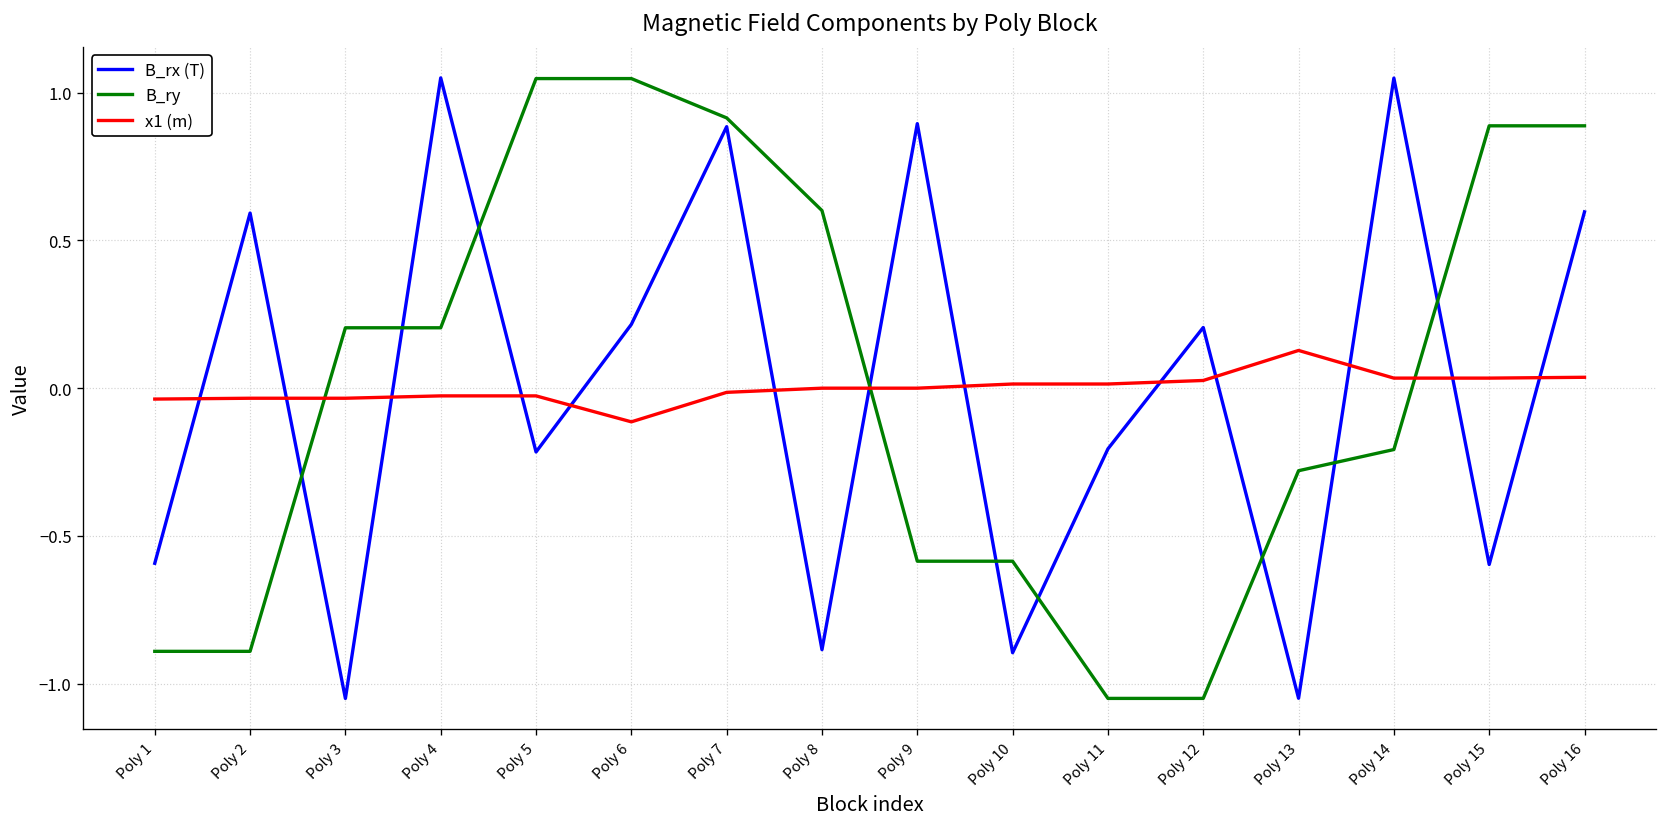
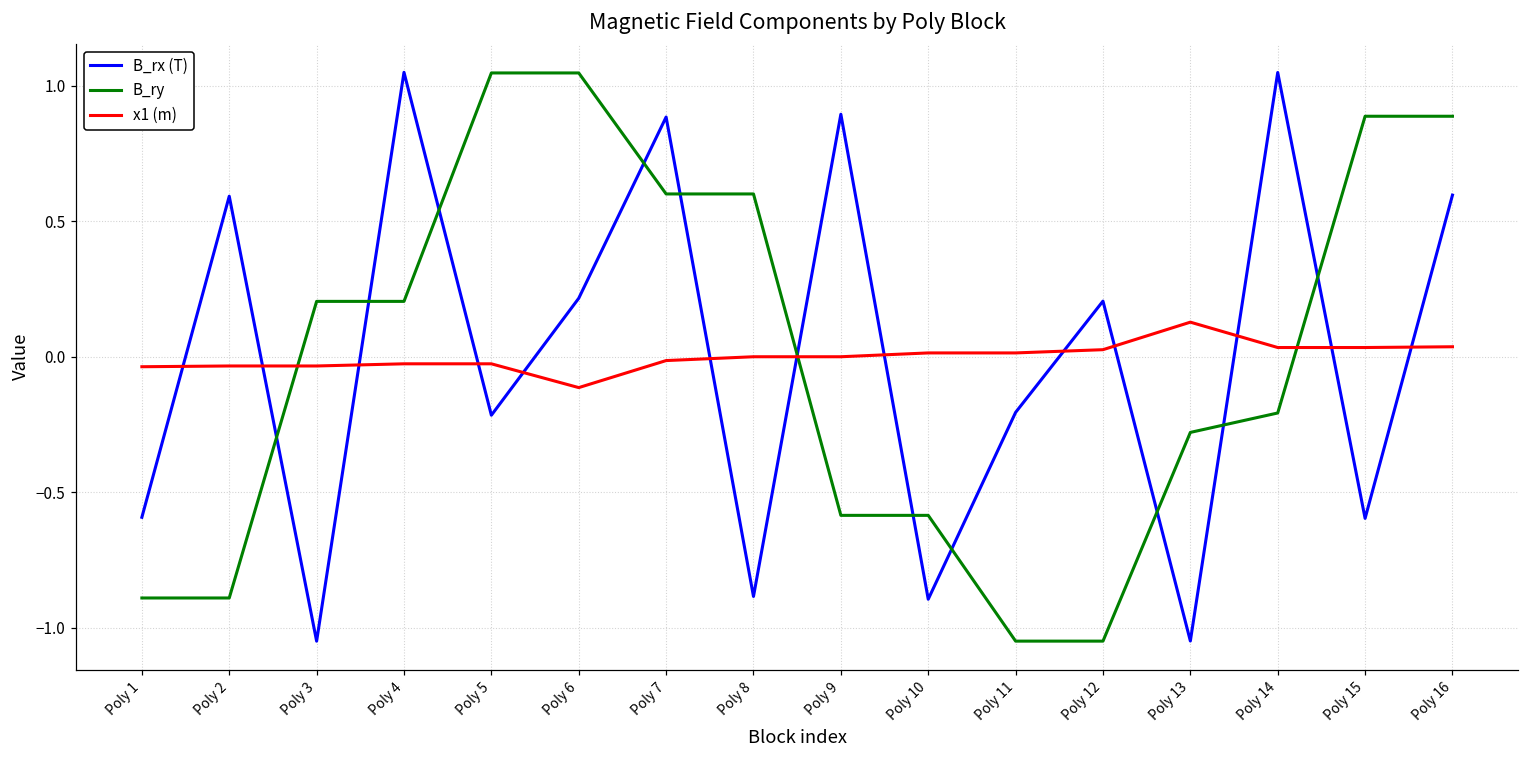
B_ry, Poly 7: 0.91 -> 0.60
